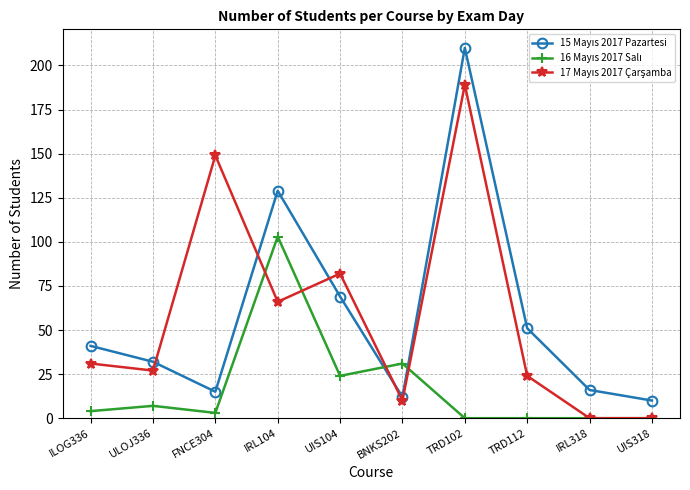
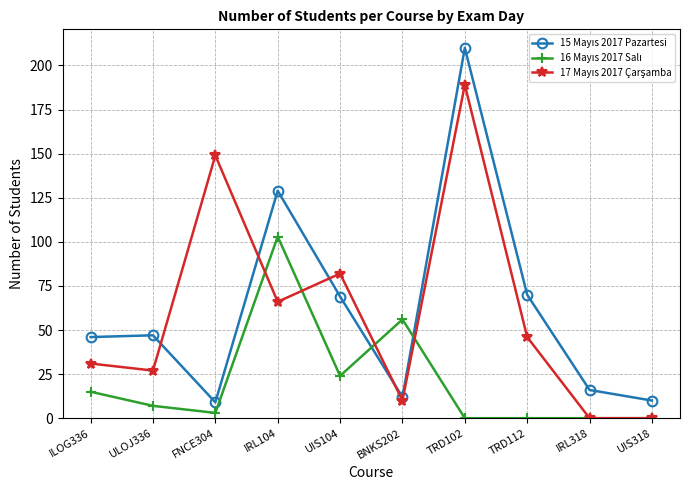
15 Mayıs 2017 Pazartesi, ILOG336: 41 -> 46
16 Mayıs 2017 Salı, ILOG336: 4 -> 15
15 Mayıs 2017 Pazartesi, ULOJ336: 32 -> 47
15 Mayıs 2017 Pazartesi, FNCE304: 15 -> 9
16 Mayıs 2017 Salı, BNKS202: 31 -> 56
15 Mayıs 2017 Pazartesi, TRD112: 51 -> 70
17 Mayıs 2017 Çarşamba, TRD112: 24 -> 46
